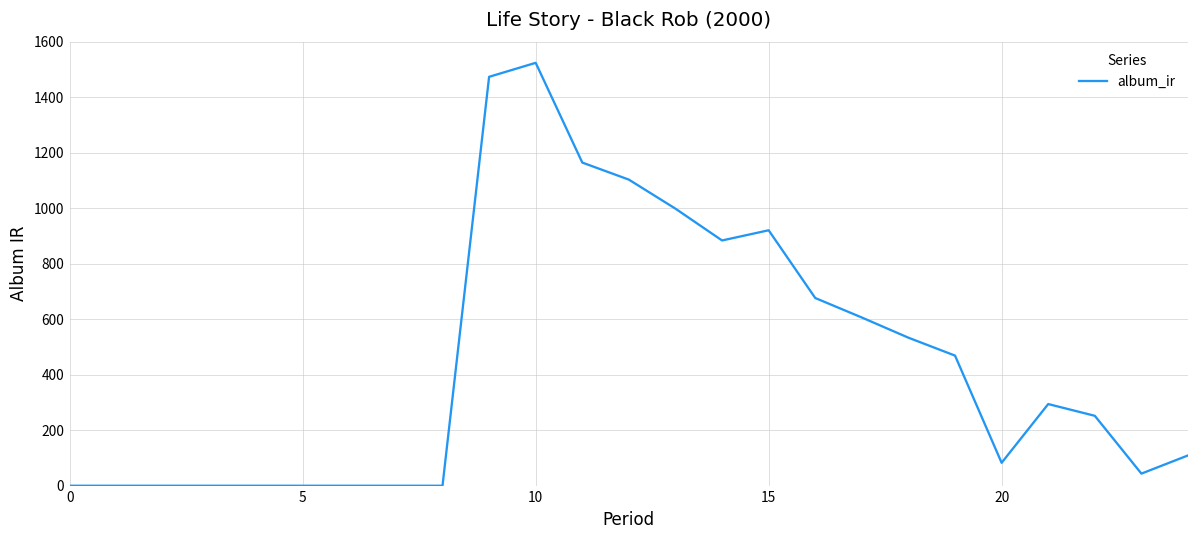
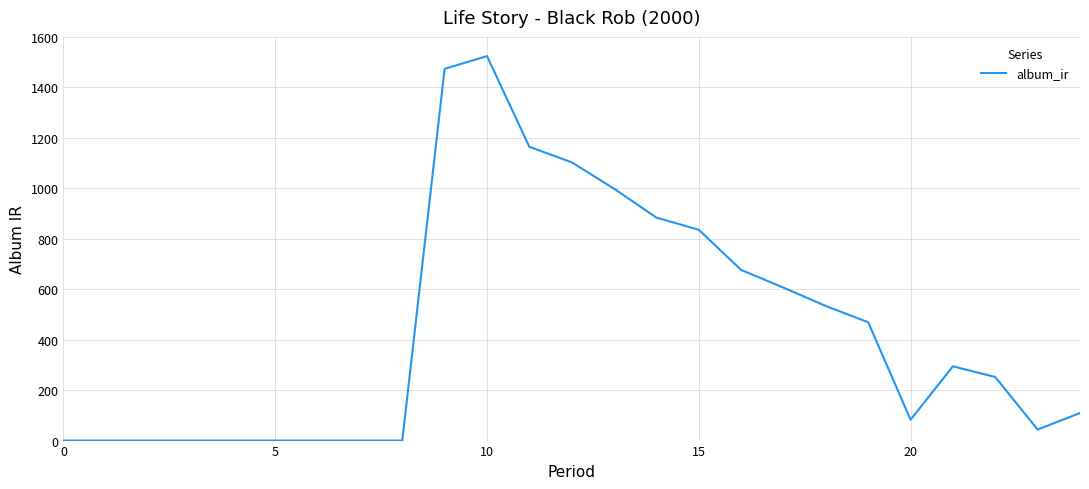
15: 920 -> 840
